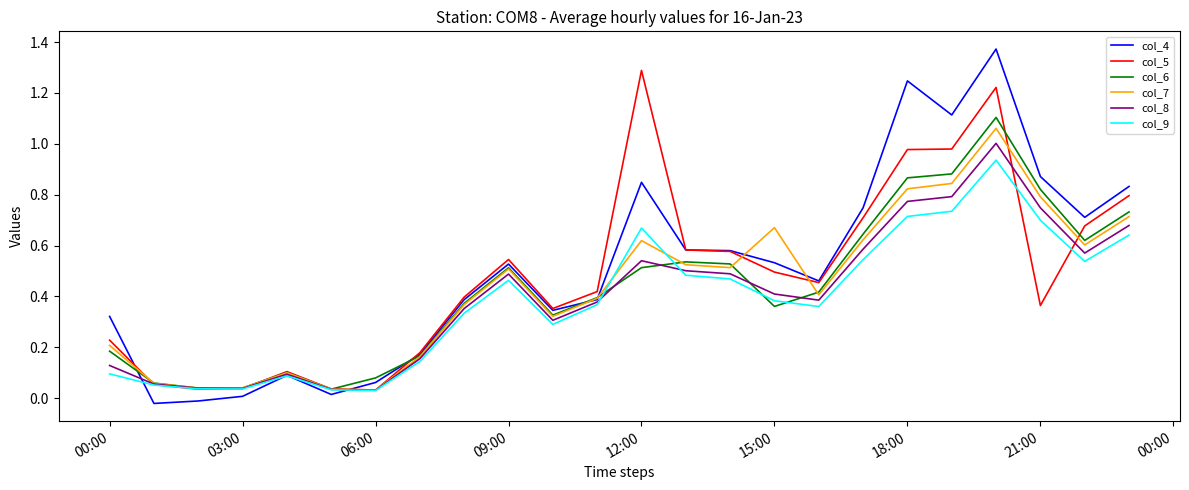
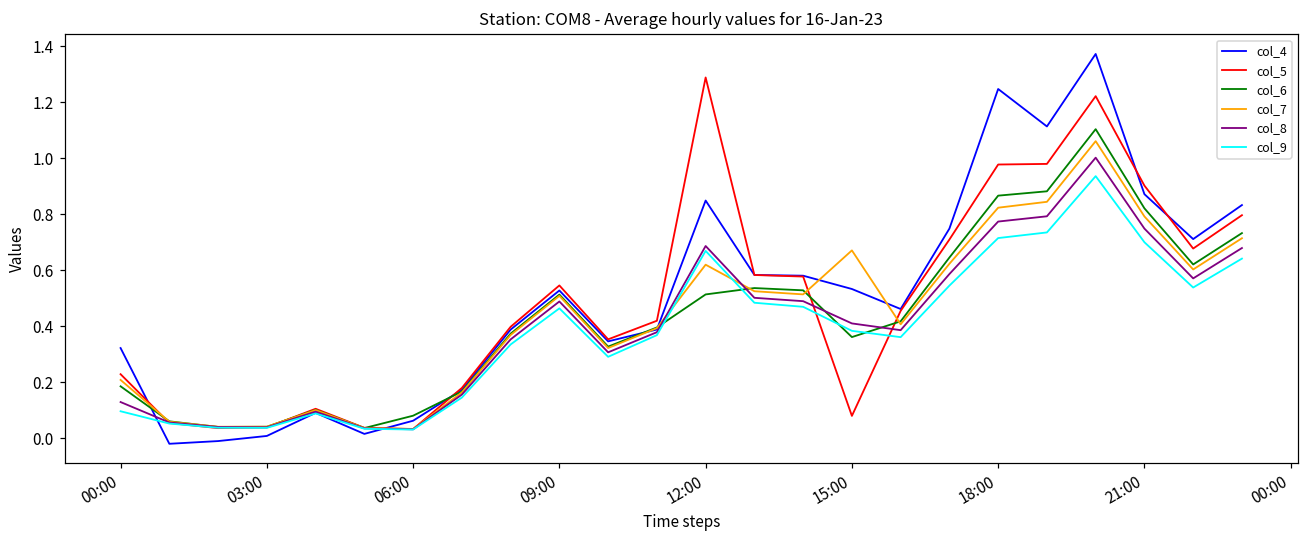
col_8, 12:00: 0.54 -> 0.69
col_5, 15:00: 0.50 -> 0.08
col_5, 21:00: 0.36 -> 0.90
